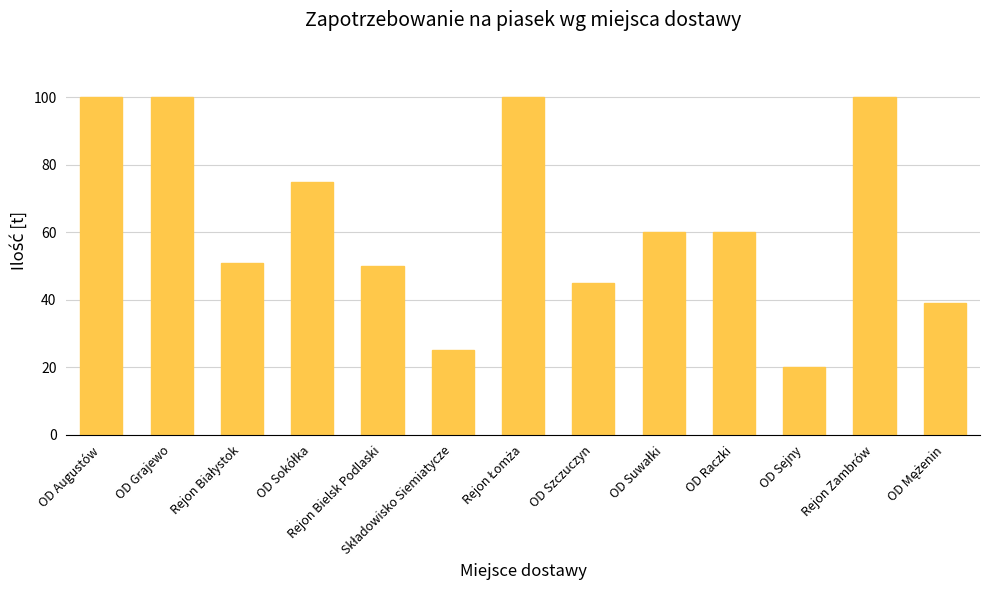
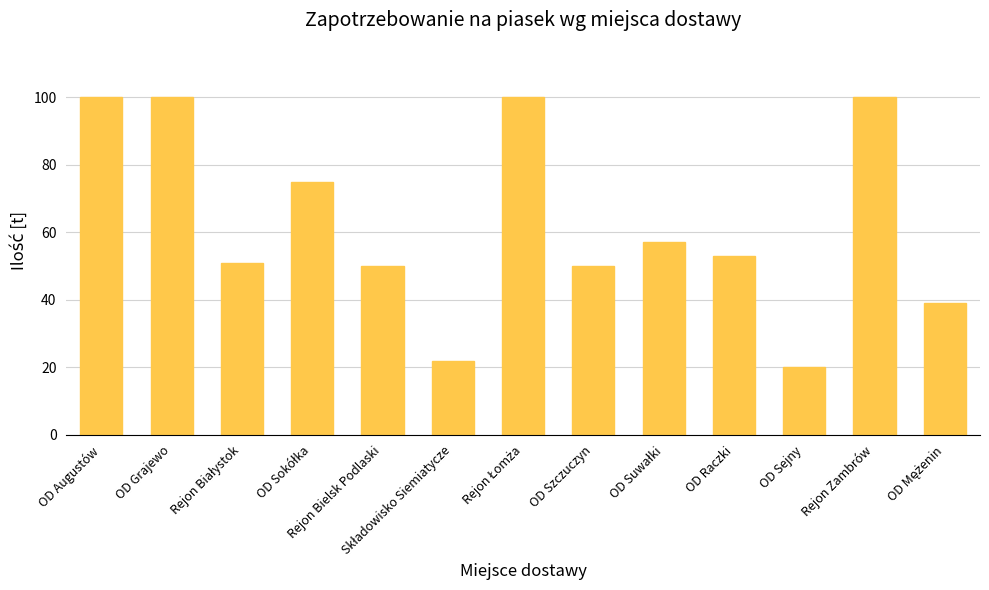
Składowisko Siemiatycze: 25 -> 22
OD Szczuczyn: 45 -> 50
OD Suwałki: 60 -> 57
OD Raczki: 60 -> 53
